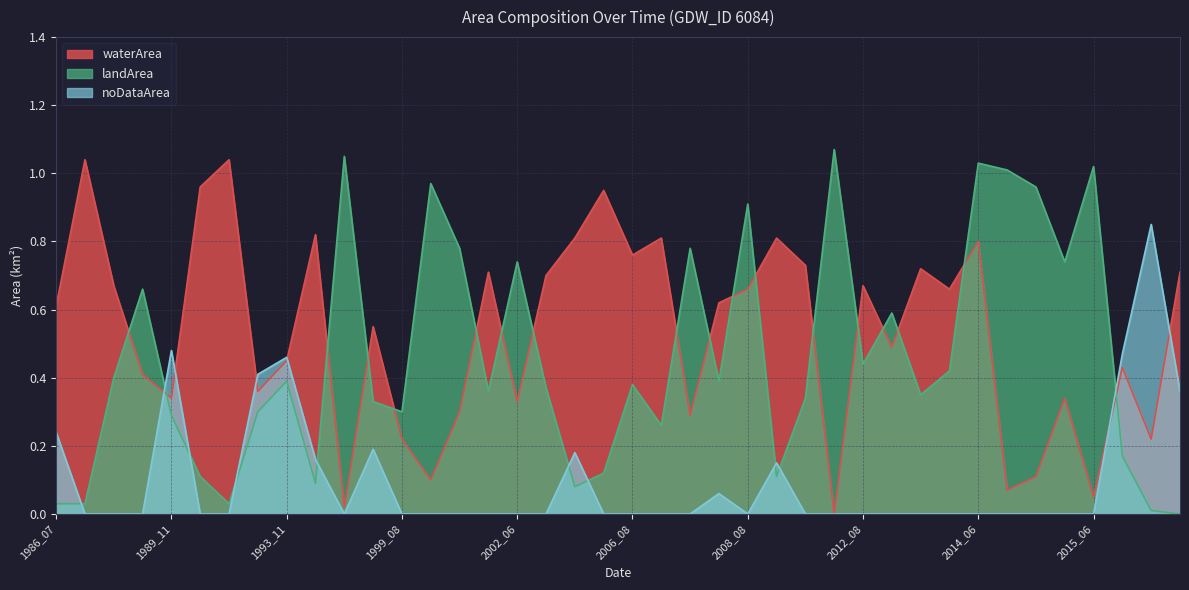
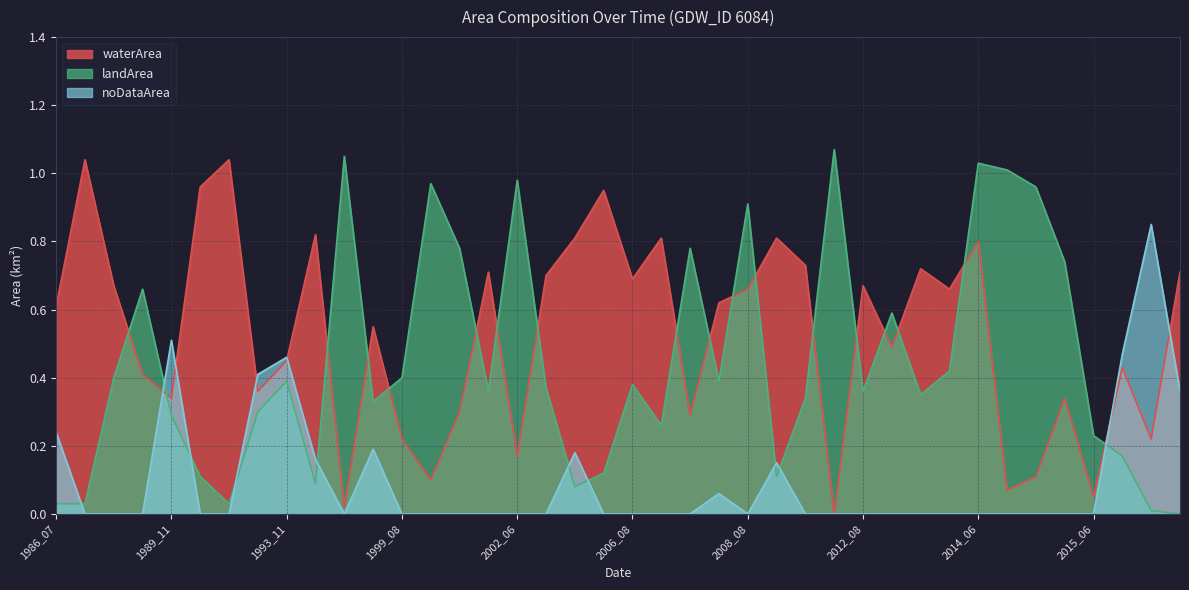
noDataArea, 1989_11: 0.48 -> 0.51
landArea, 1999_08: 0.3 -> 0.4
waterArea, 2002_06: 0.33 -> 0.17
landArea, 2002_06: 0.74 -> 0.98
waterArea, 2006_08: 0.76 -> 0.69
landArea, 2012_08: 0.44 -> 0.36
landArea, 2015_06: 1.02 -> 0.23
